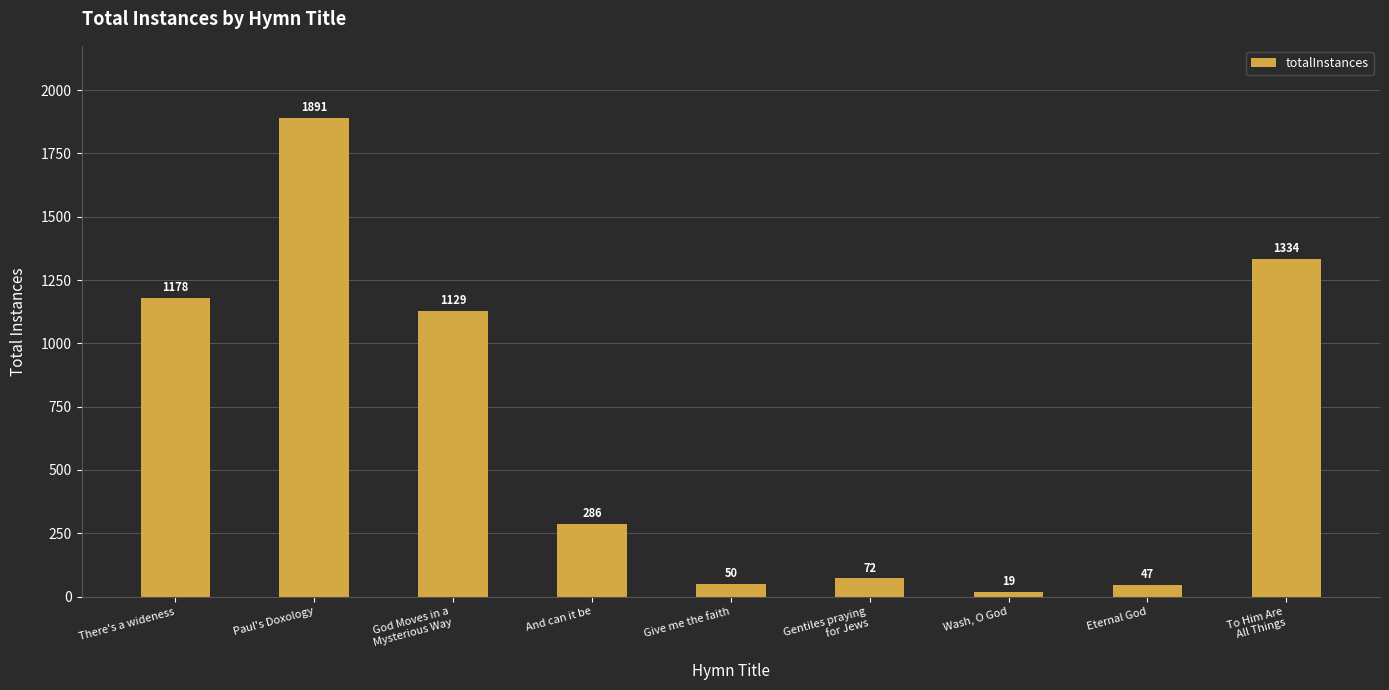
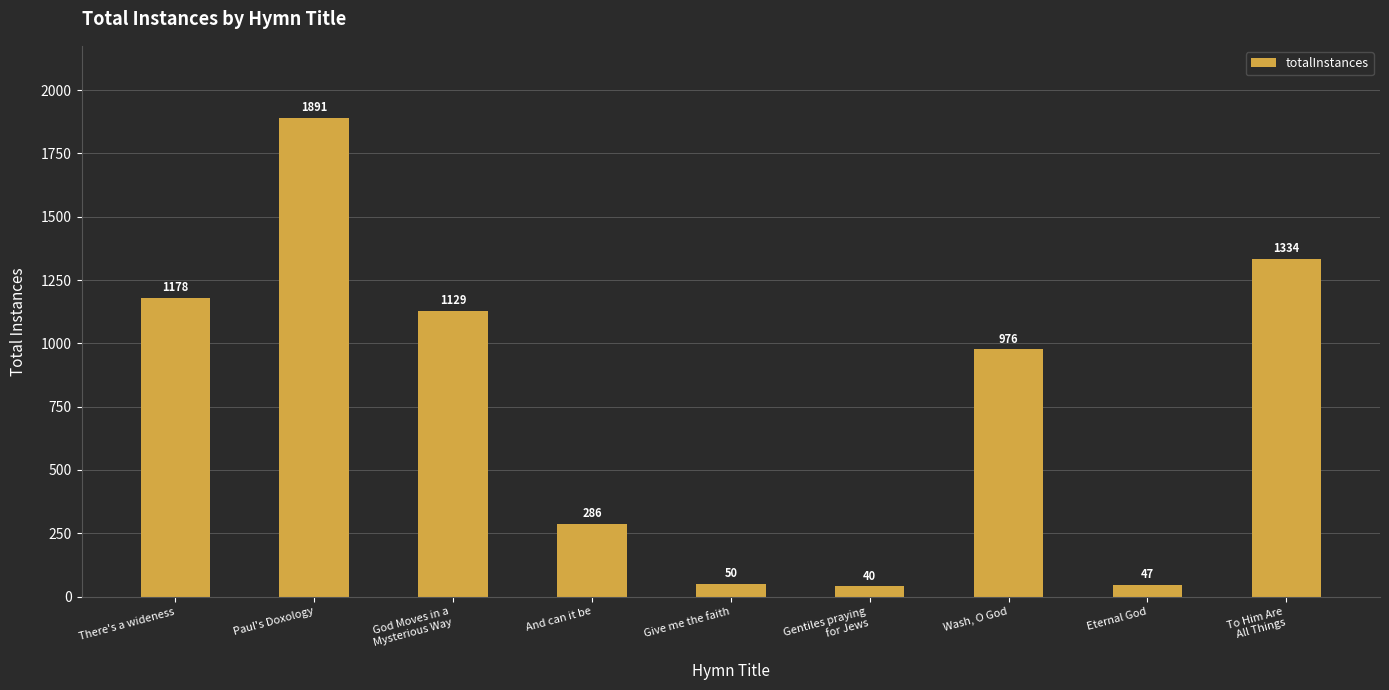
Gentiles praying for Jews: 72 -> 40
Wash, O God: 19 -> 976
